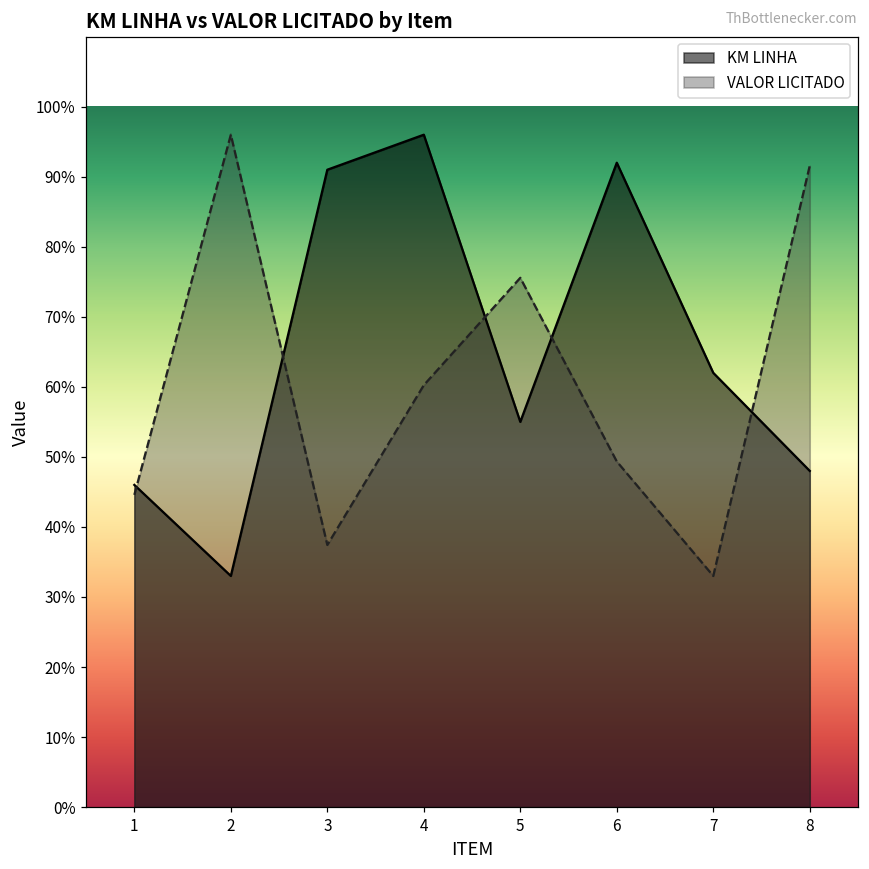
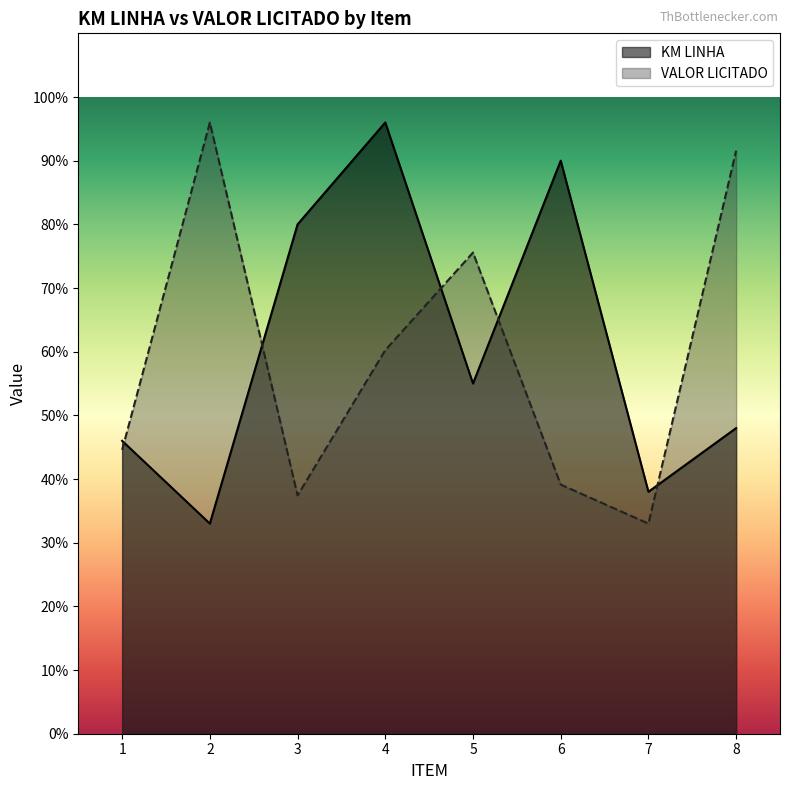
KM LINHA, 3: 91% -> 80%
KM LINHA, 6: 92% -> 90%
VALOR LICITADO, 6: 49% -> 39%
KM LINHA, 7: 62% -> 38%
